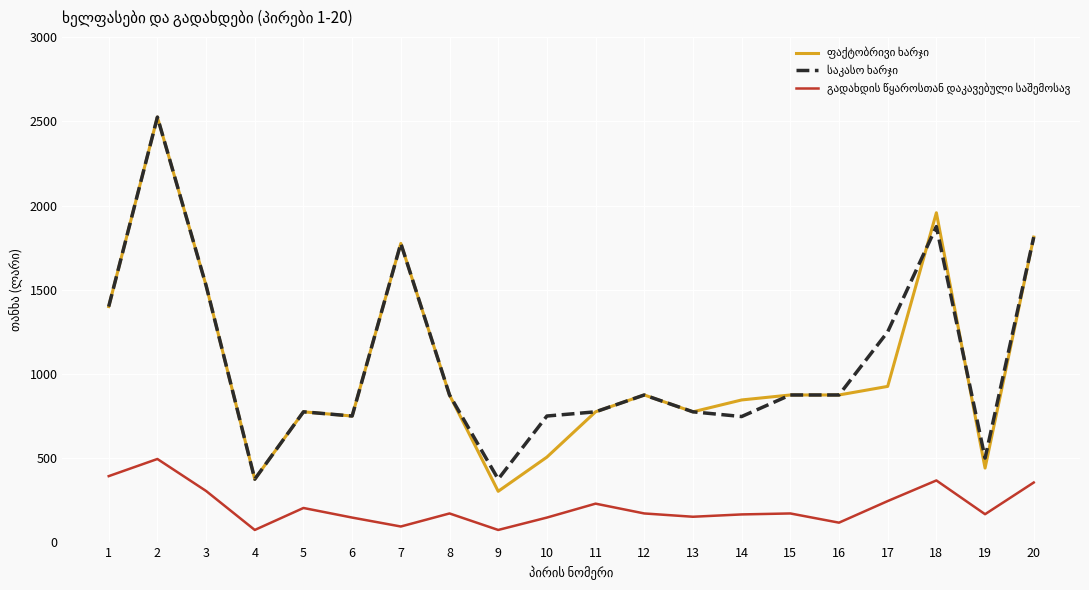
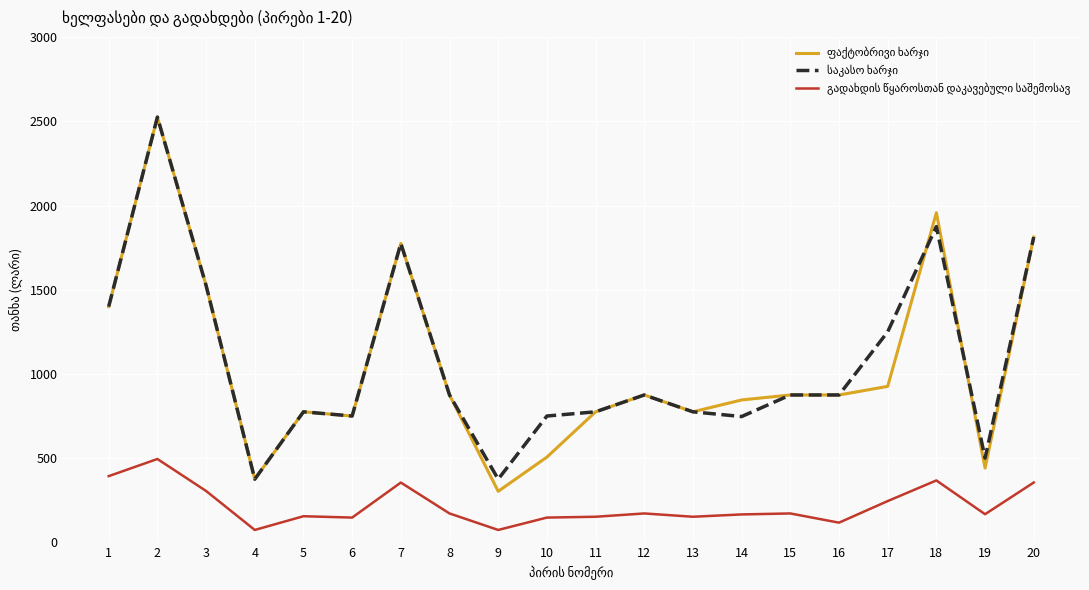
გადახდის წყაროსთან დაკავებული საშემოსავ, 5: 200 -> 160
გადახდის წყაროსთან დაკავებული საშემოსავ, 7: 90 -> 360
გადახდის წყაროსთან დაკავებული საშემოსავ, 11: 230 -> 150
